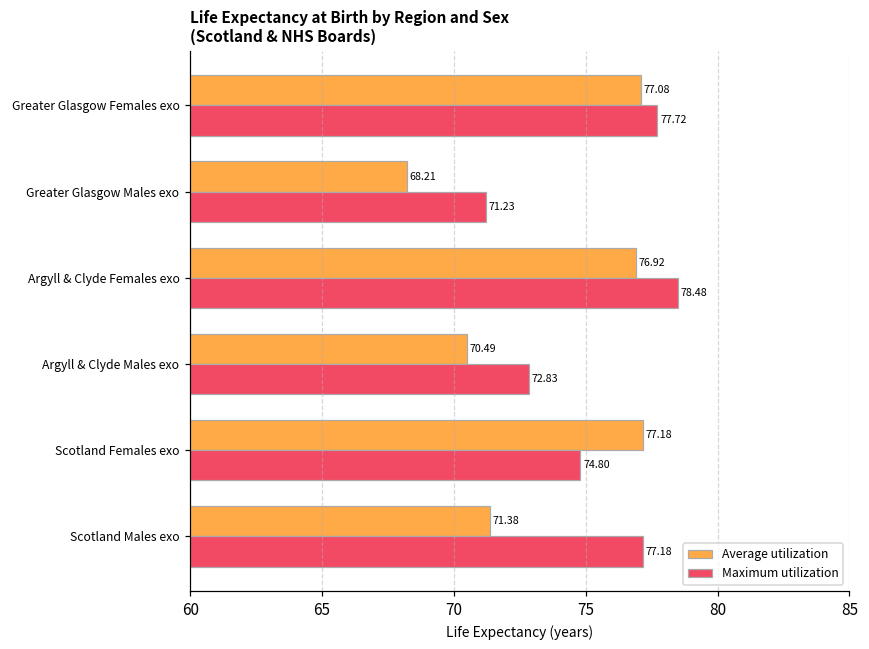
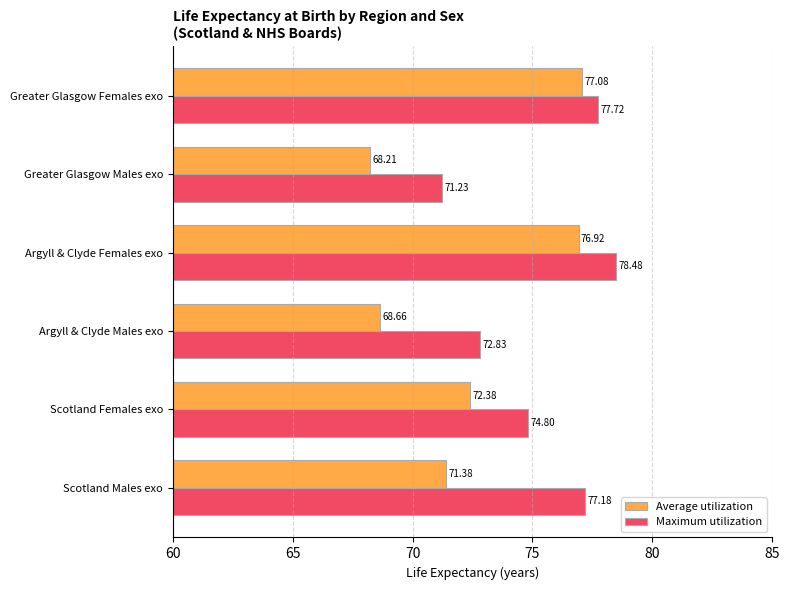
Average utilization, Argyll & Clyde Males exo: 70.49 -> 68.66
Average utilization, Scotland Females exo: 77.18 -> 72.38
